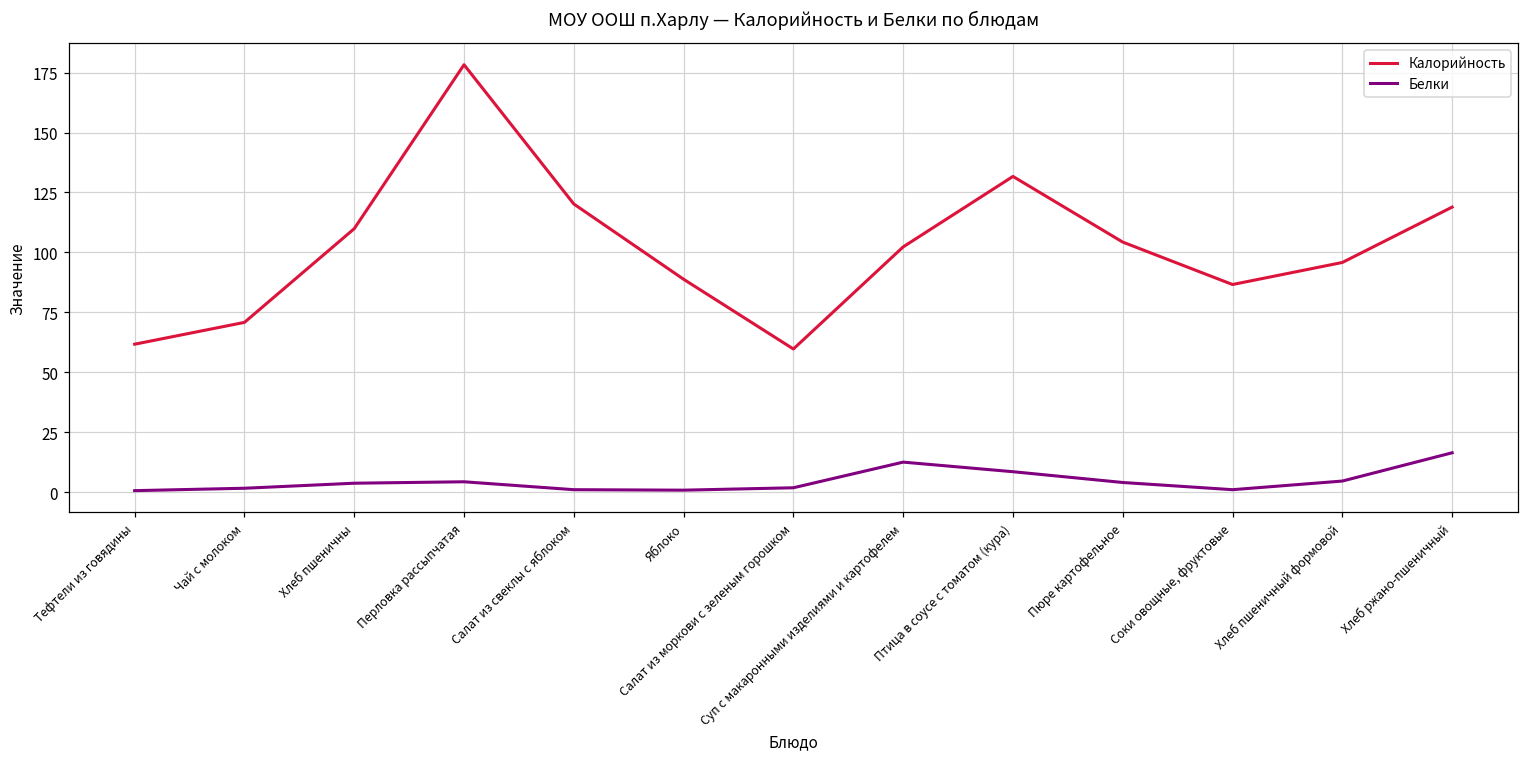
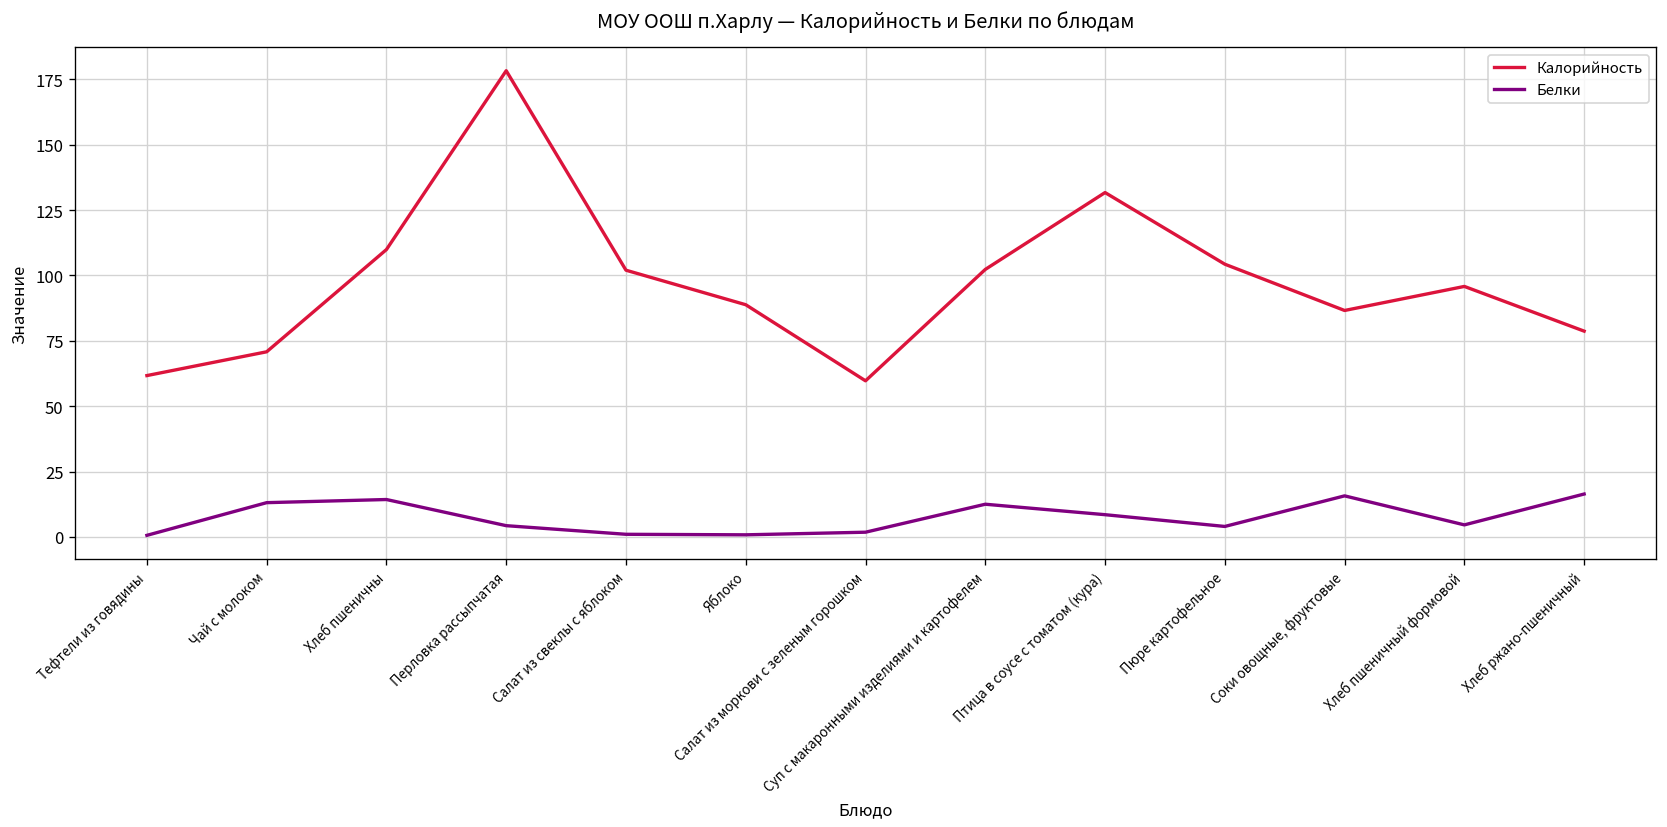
Белки, Чай с молоком: 2 -> 13
Белки, Хлеб пшеничны: 4 -> 14
Калорийность, Салат из свеклы с яблоком: 120 -> 102
Белки, Соки овощные, фруктовые: 1 -> 16
Калорийность, Хлеб ржано-пшеничный: 119 -> 79
